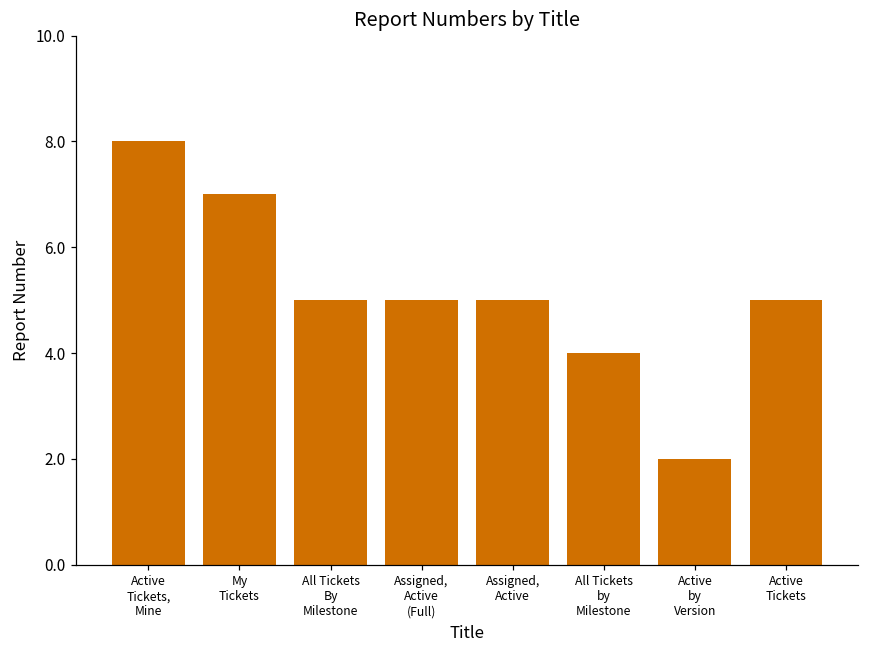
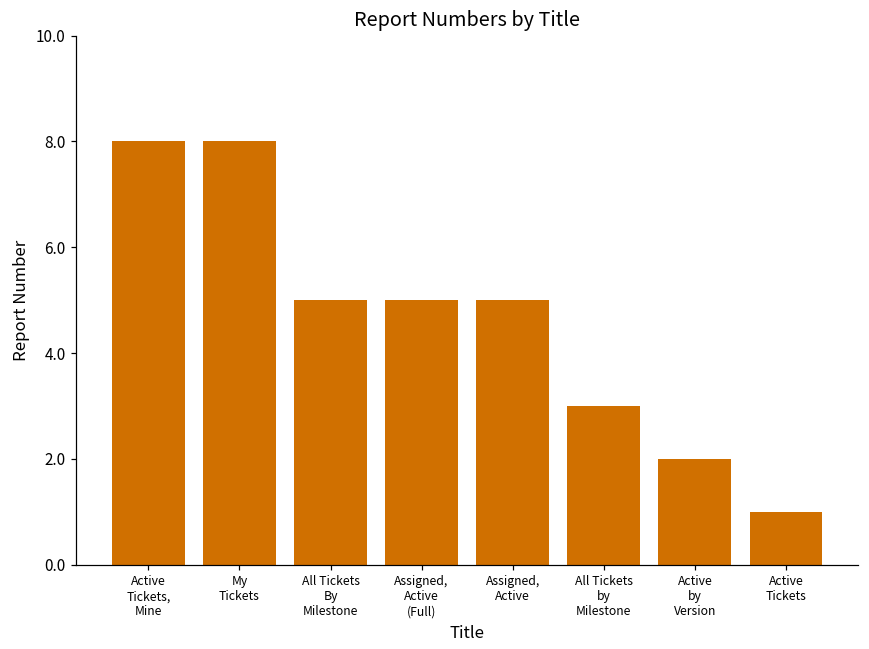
My Tickets: 7 -> 8
All Tickets by Milestone: 4 -> 3
Active Tickets: 5 -> 1
